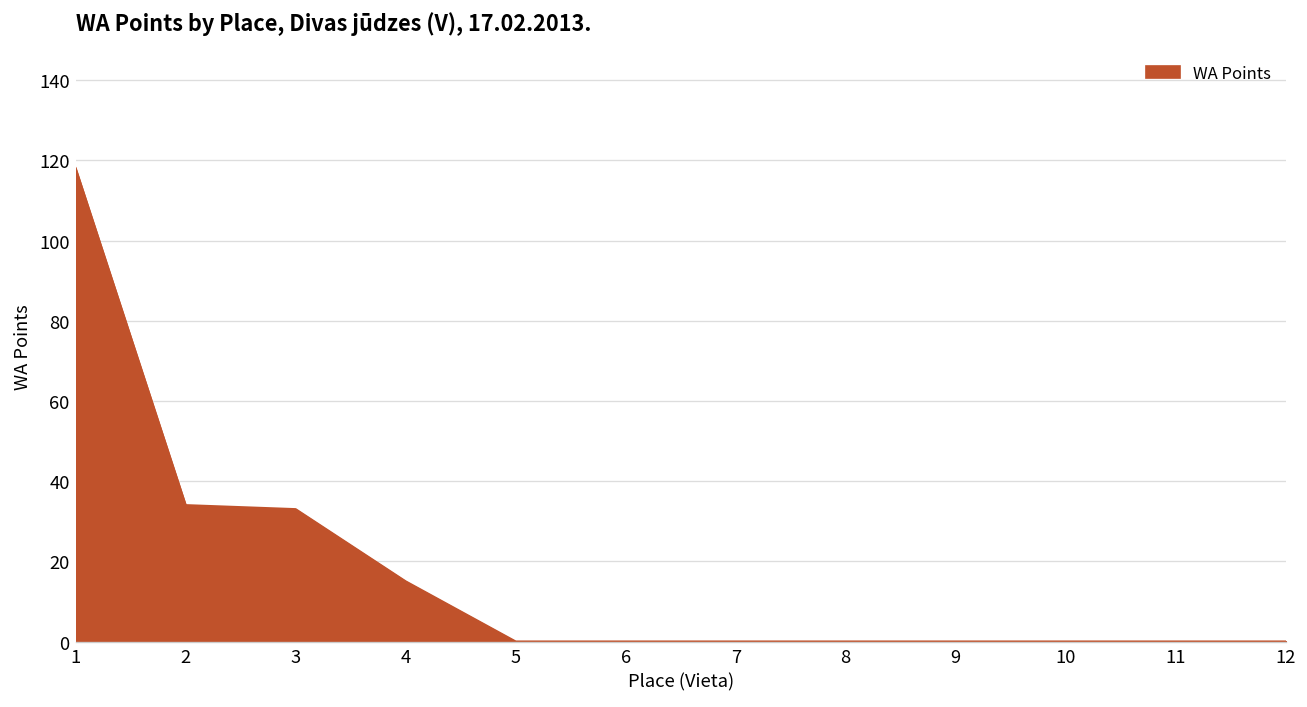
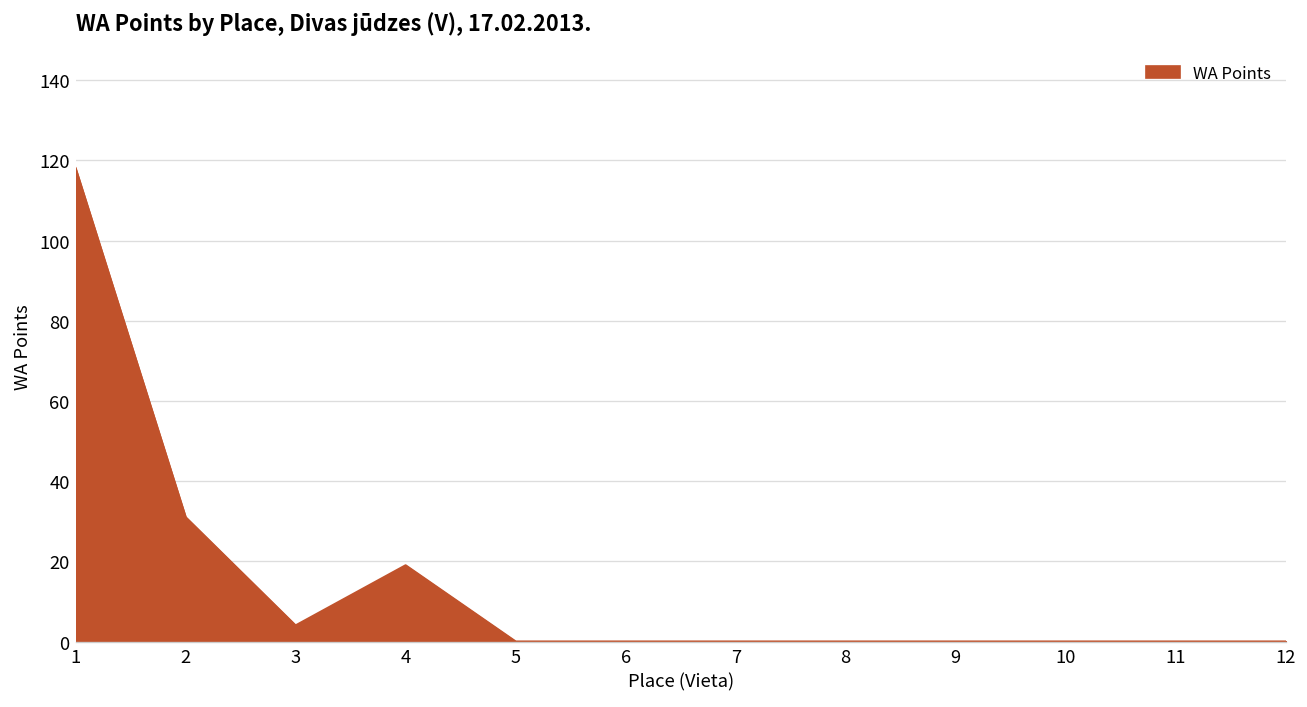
2: 34 -> 31
3: 33 -> 4
4: 15 -> 19
